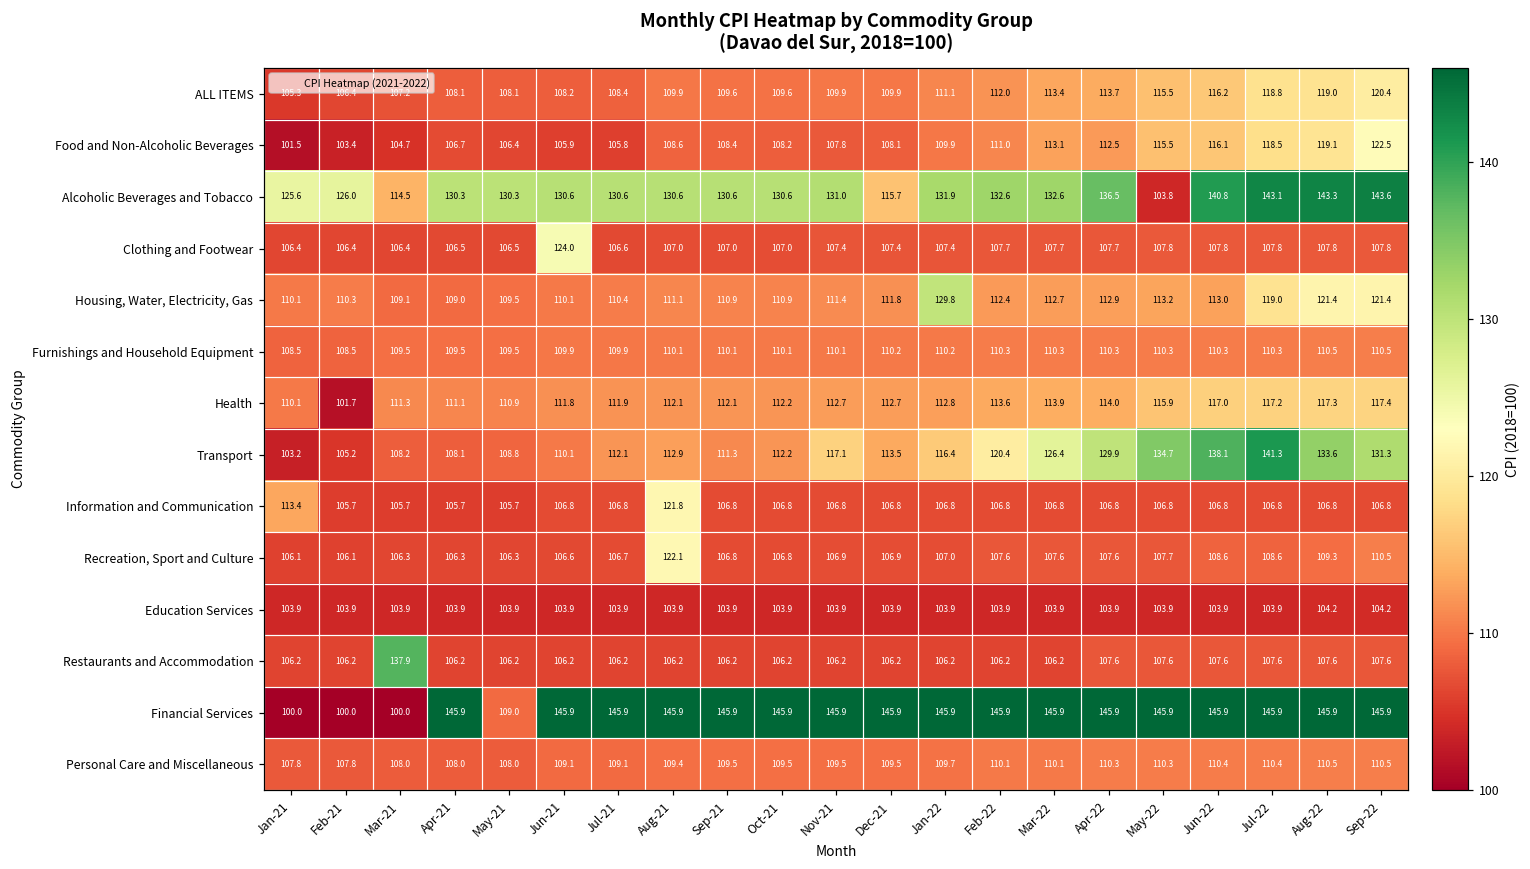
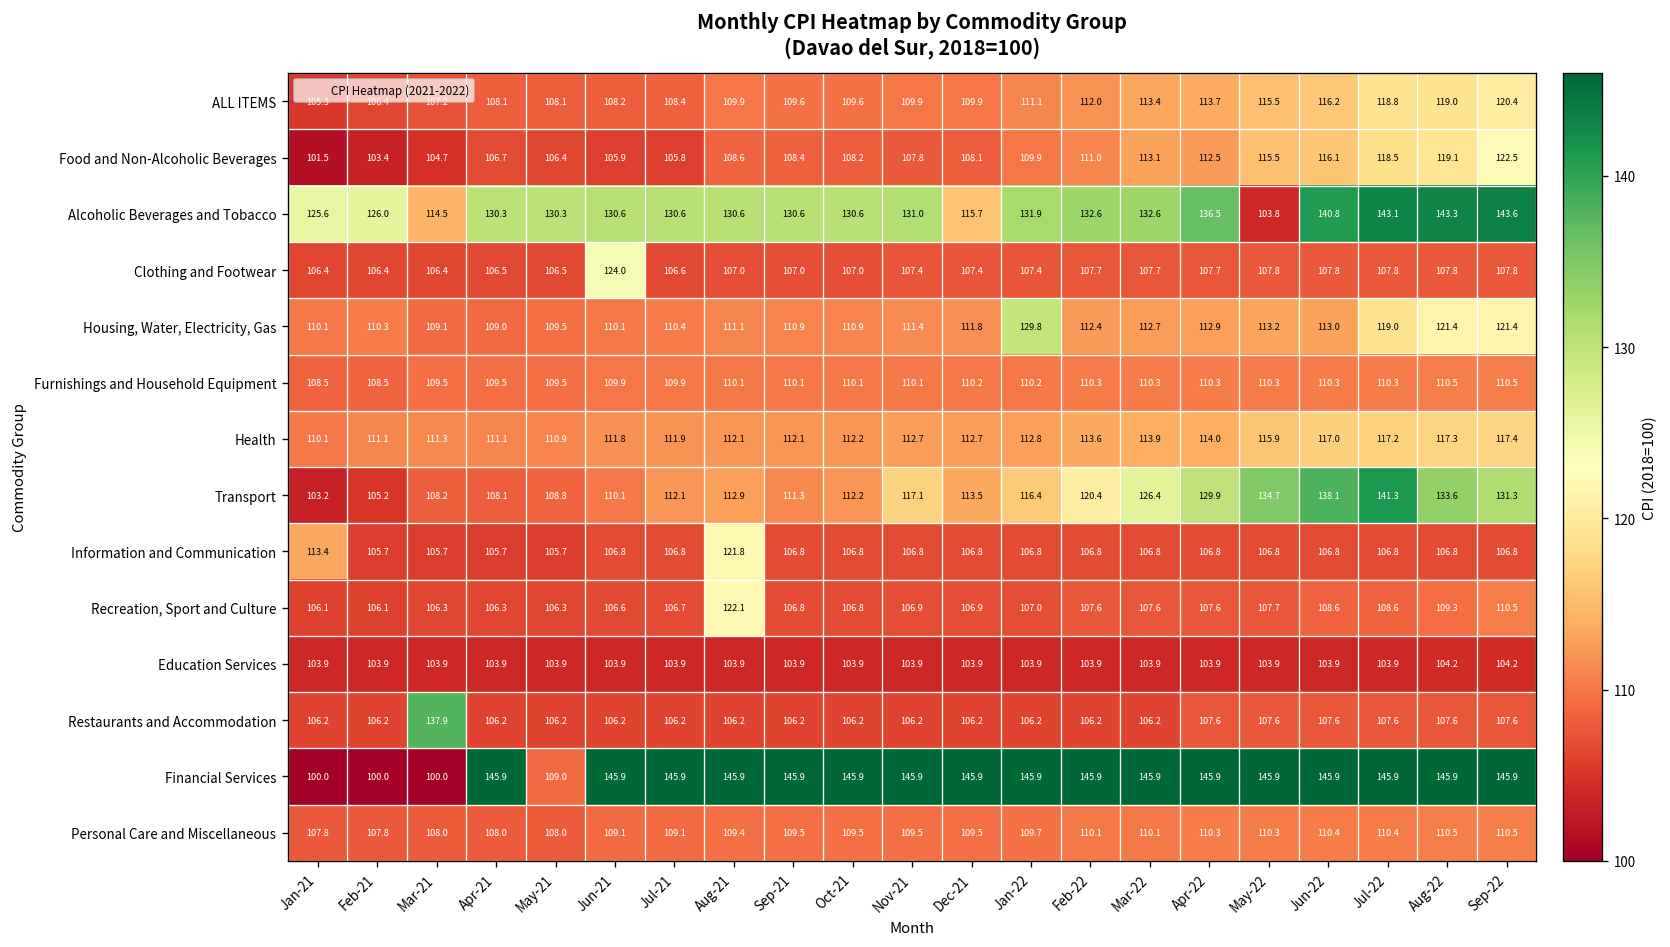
Health, Feb-21: 101.7 -> 111.1
